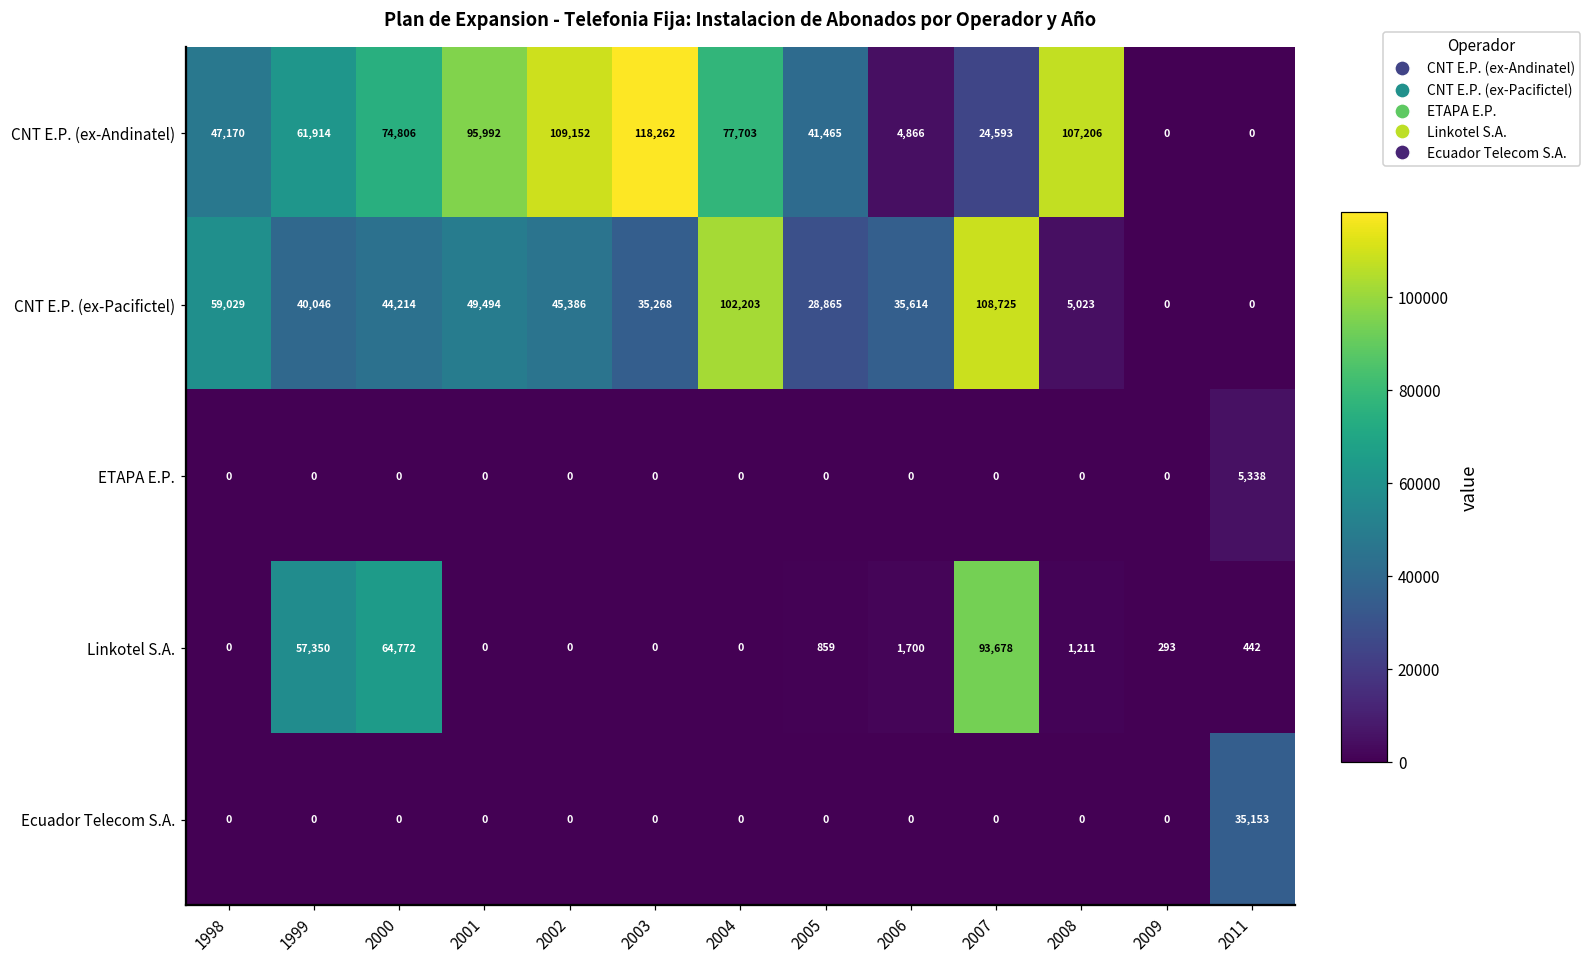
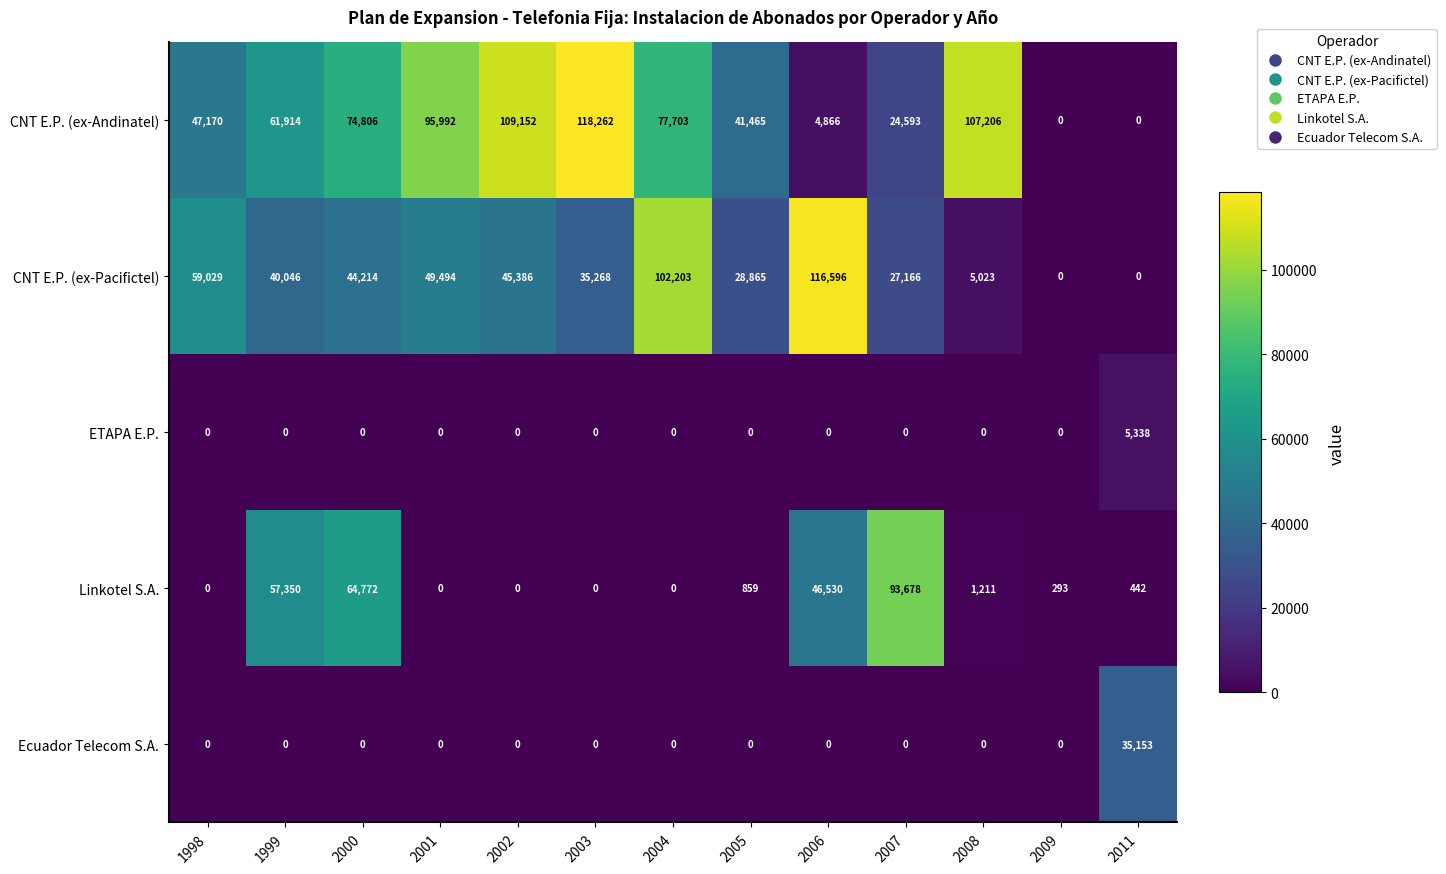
CNT E.P. (ex-Pacifictel), 2006: 35,614 -> 116,596
CNT E.P. (ex-Pacifictel), 2007: 108,725 -> 27,166
Linkotel S.A., 2006: 1,700 -> 46,530
